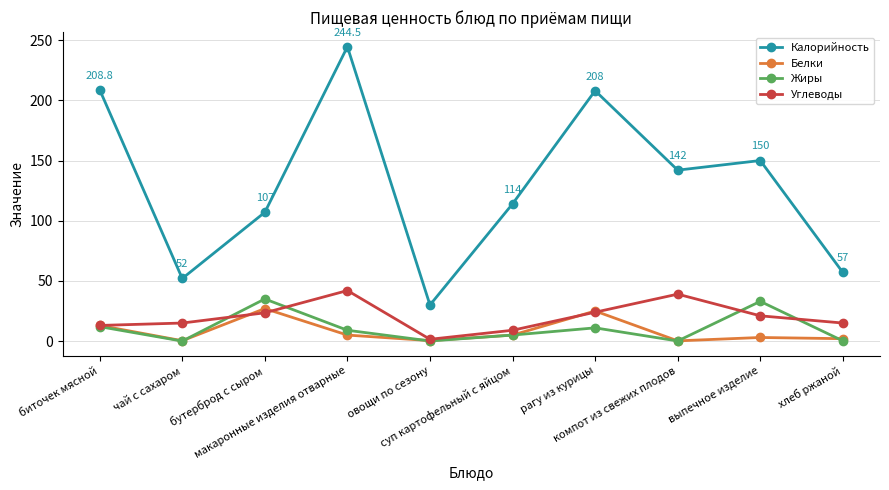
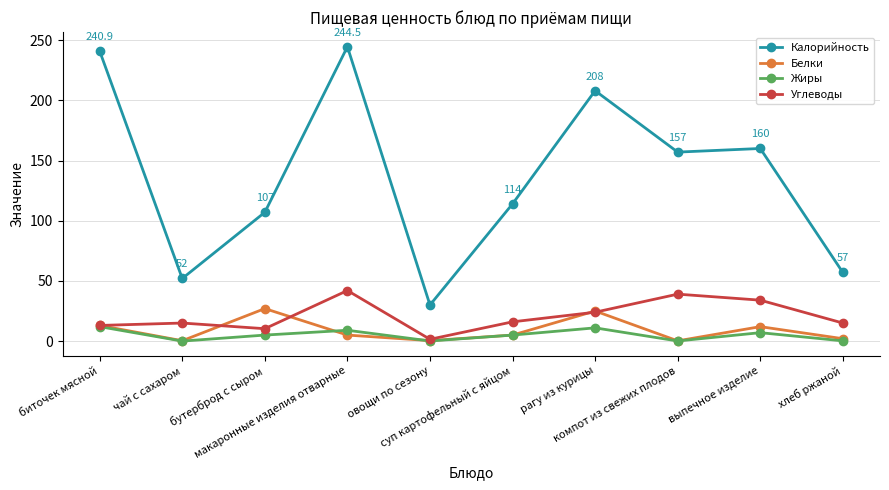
Калорийность, биточек мясной: 208.8 -> 240.9
Жиры, бутерброд с сыром: 35 -> 5
Углеводы, бутерброд с сыром: 24 -> 10
Углеводы, суп картофельный с яйцом: 9 -> 16
Калорийность, компот из свежих плодов: 142 -> 157
Калорийность, выпечное изделие: 150 -> 160
Белки, выпечное изделие: 3 -> 12
Жиры, выпечное изделие: 33 -> 7
Углеводы, выпечное изделие: 21 -> 34
